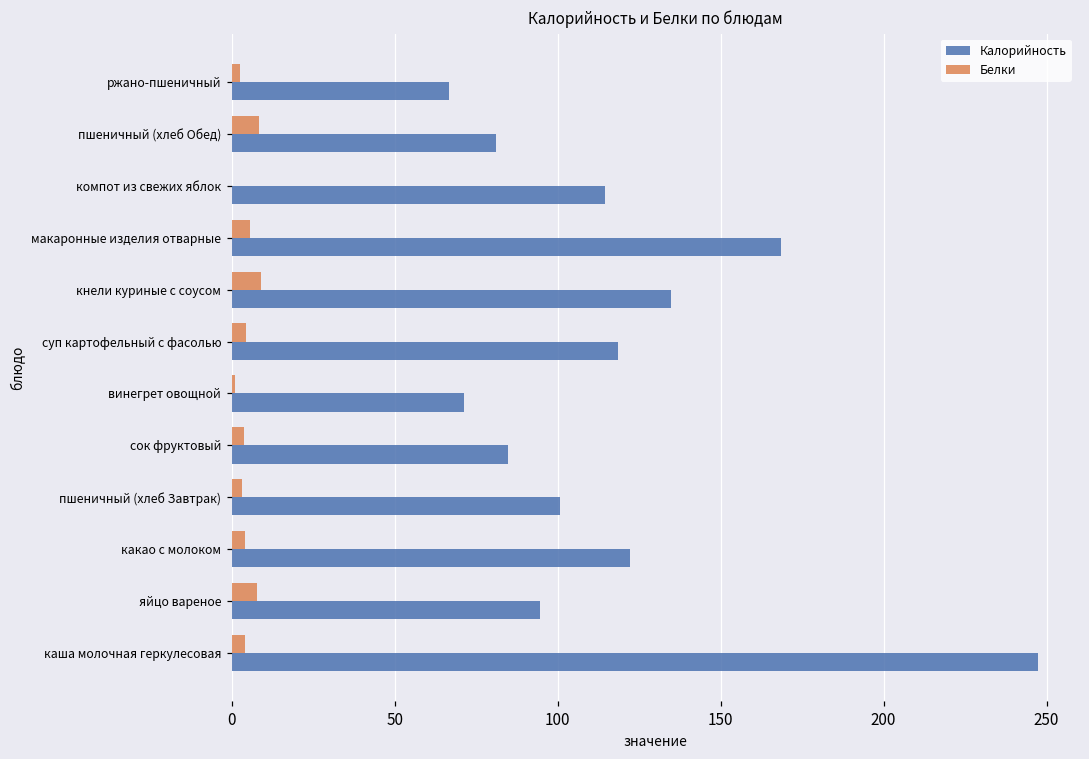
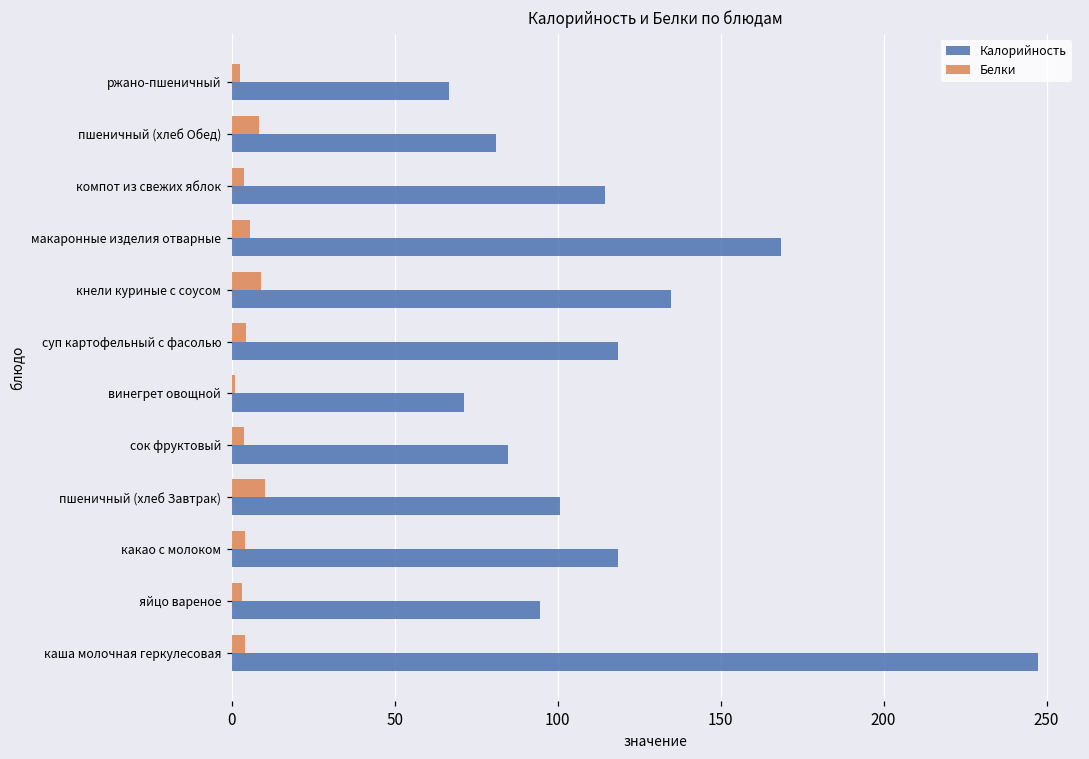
Белки, компот из свежих яблок: 0 -> 4
Белки, пшеничный (хлеб Завтрак): 3 -> 10
Калорийность, какао с молоком: 122 -> 119
Белки, яйцо вареное: 8 -> 3
